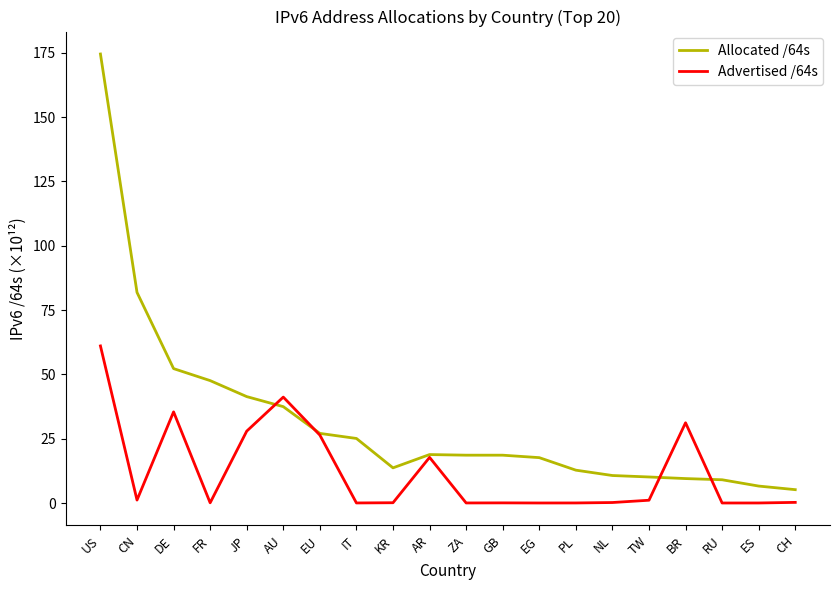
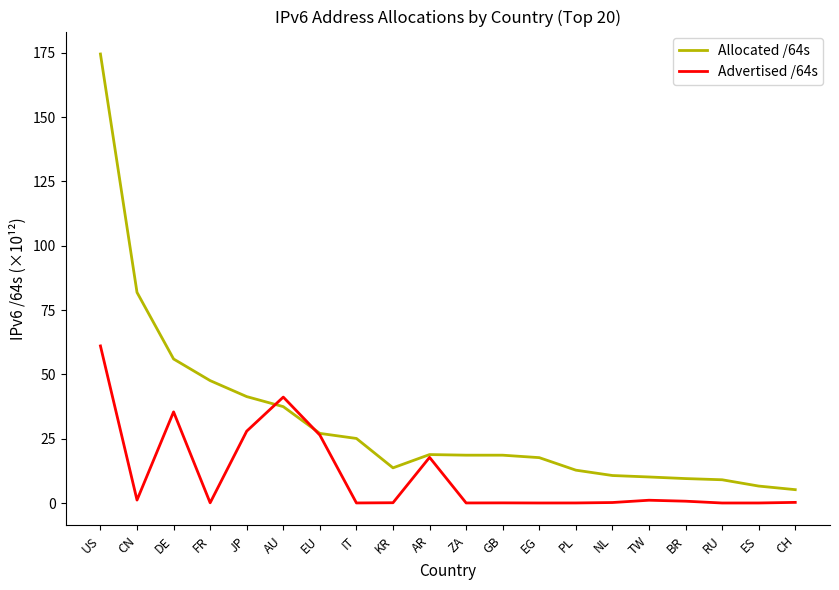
Allocated /64s, DE: 52 -> 56
Advertised /64s, BR: 31 -> 1
